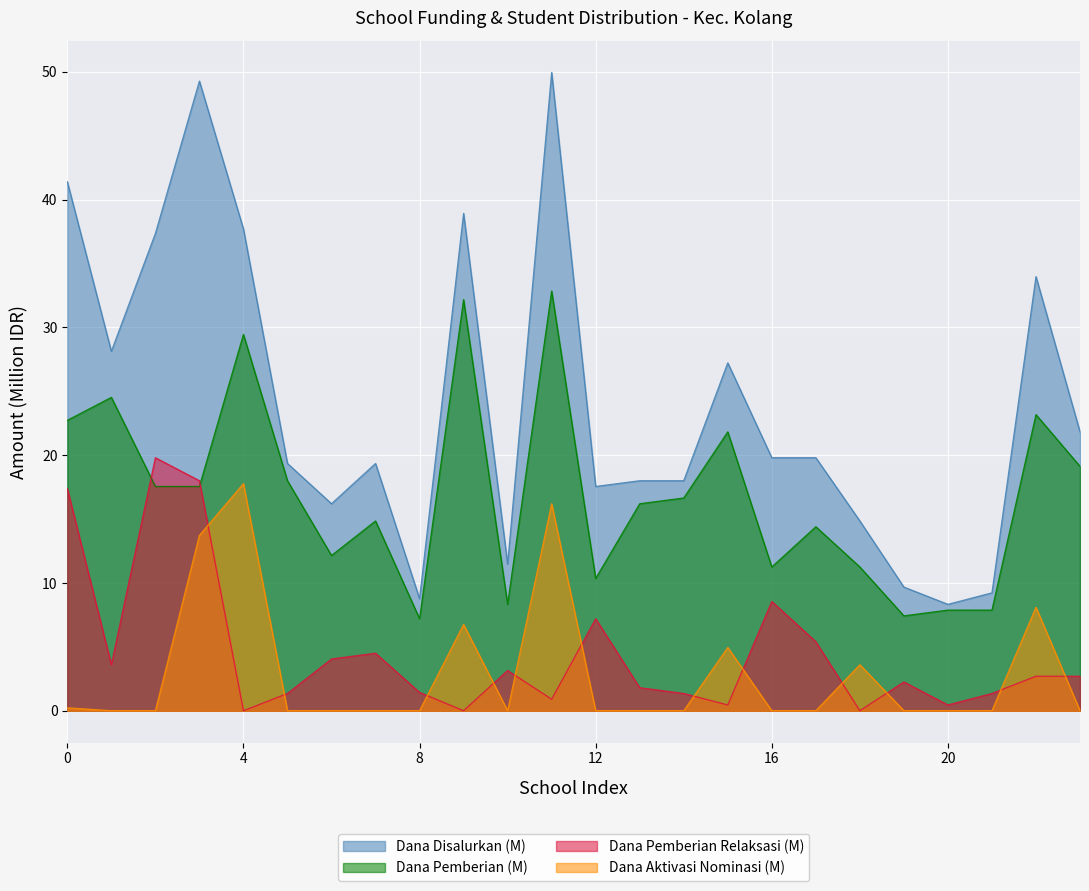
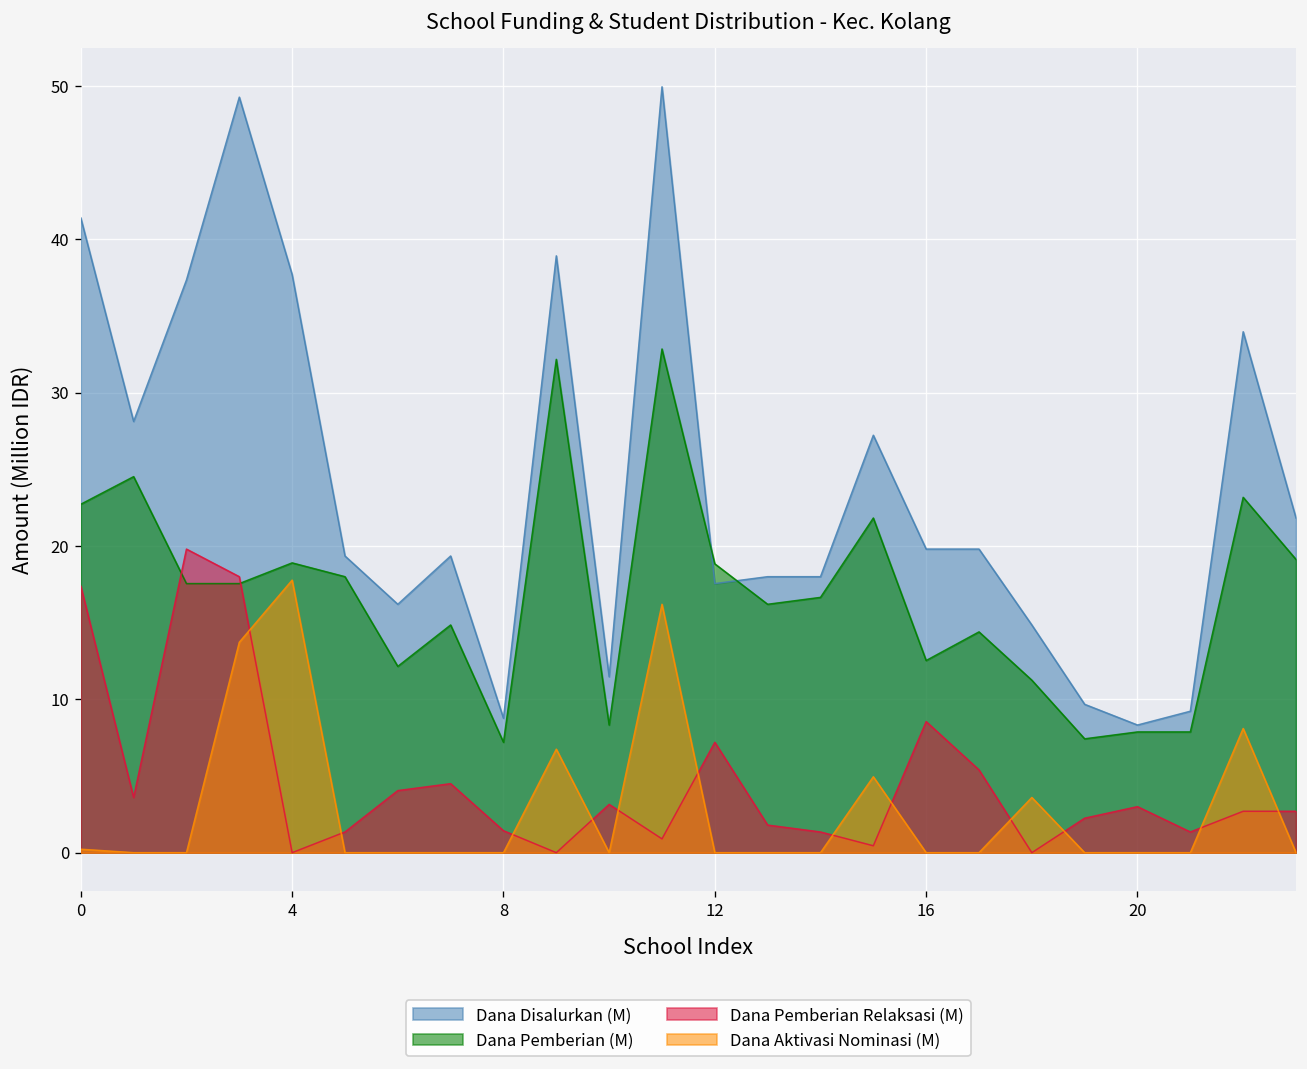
Dana Pemberian (M), 4: 29.5 -> 18.9
Dana Pemberian (M), 12: 10.4 -> 18.8
Dana Pemberian (M), 16: 11.3 -> 12.5
Dana Pemberian Relaksasi (M), 20: 0.5 -> 3.0
